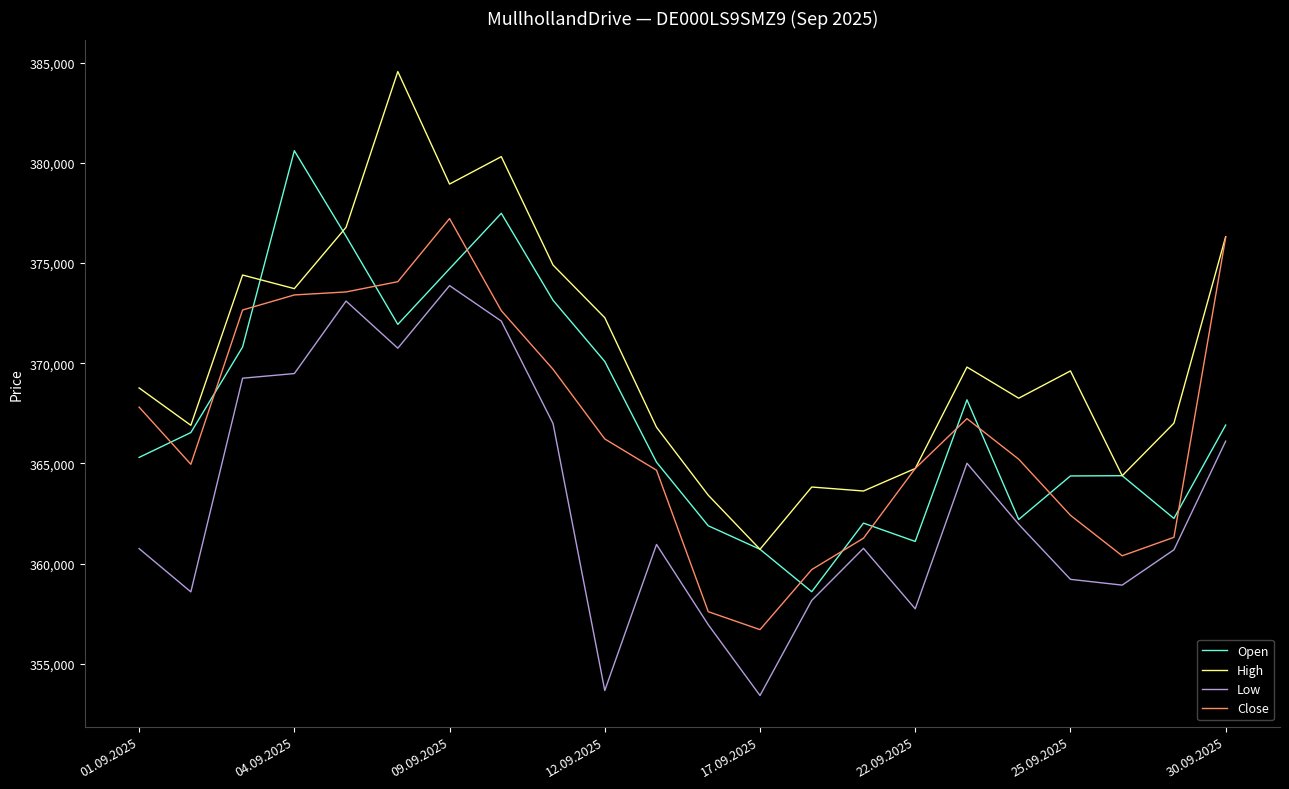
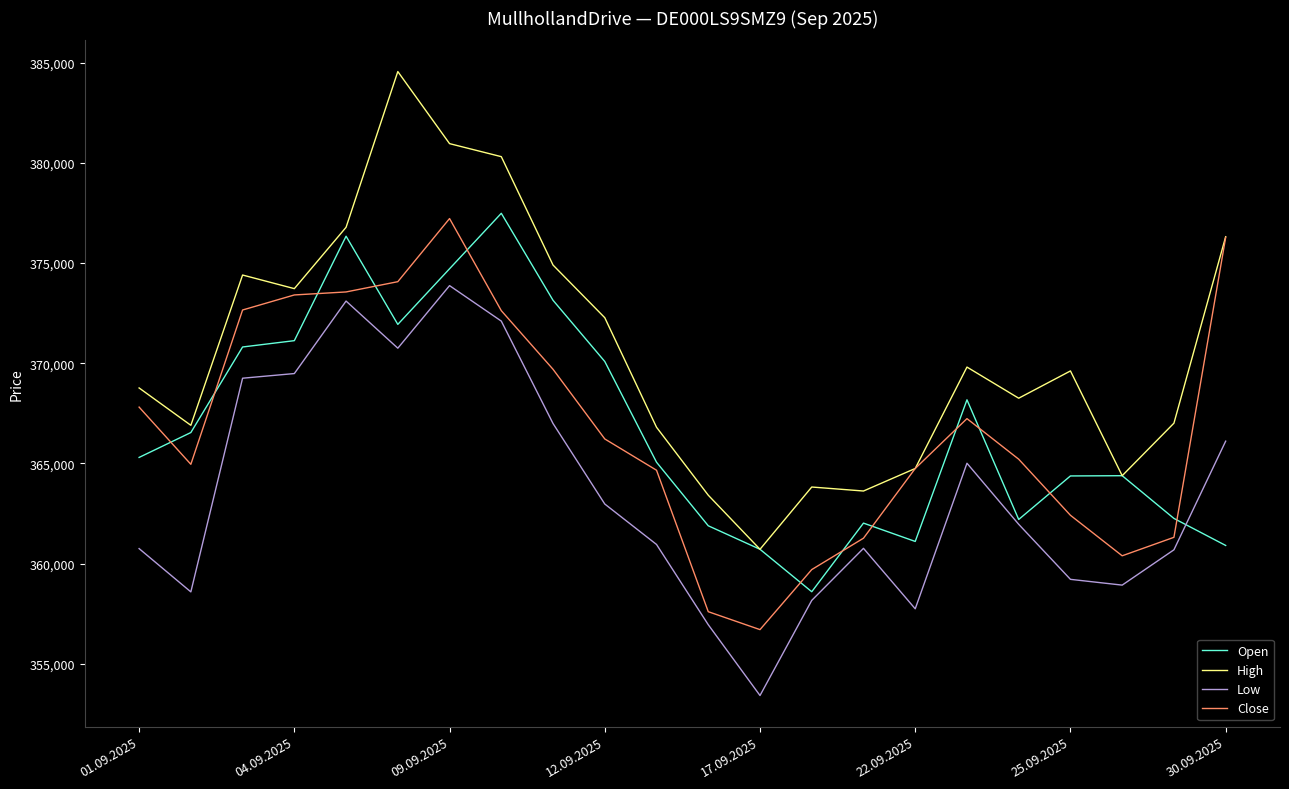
Open, 04.09.2025: 380,600 -> 371,100
High, 09.09.2025: 378,900 -> 381,000
Low, 12.09.2025: 353,700 -> 363,000
Open, 30.09.2025: 366,900 -> 360,900
